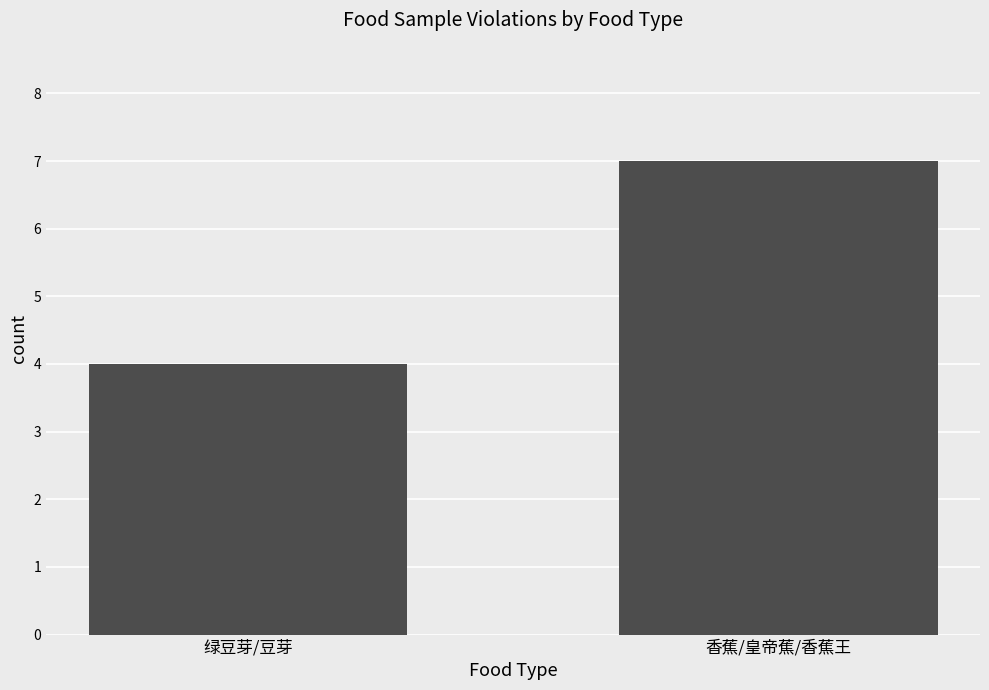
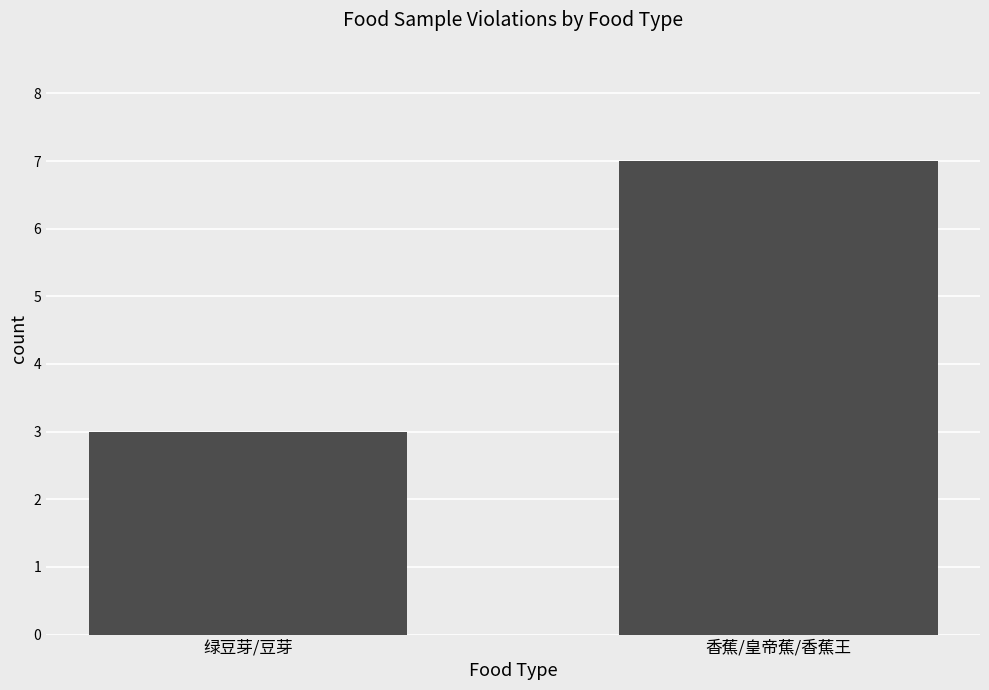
绿豆芽/豆芽: 4 -> 3
